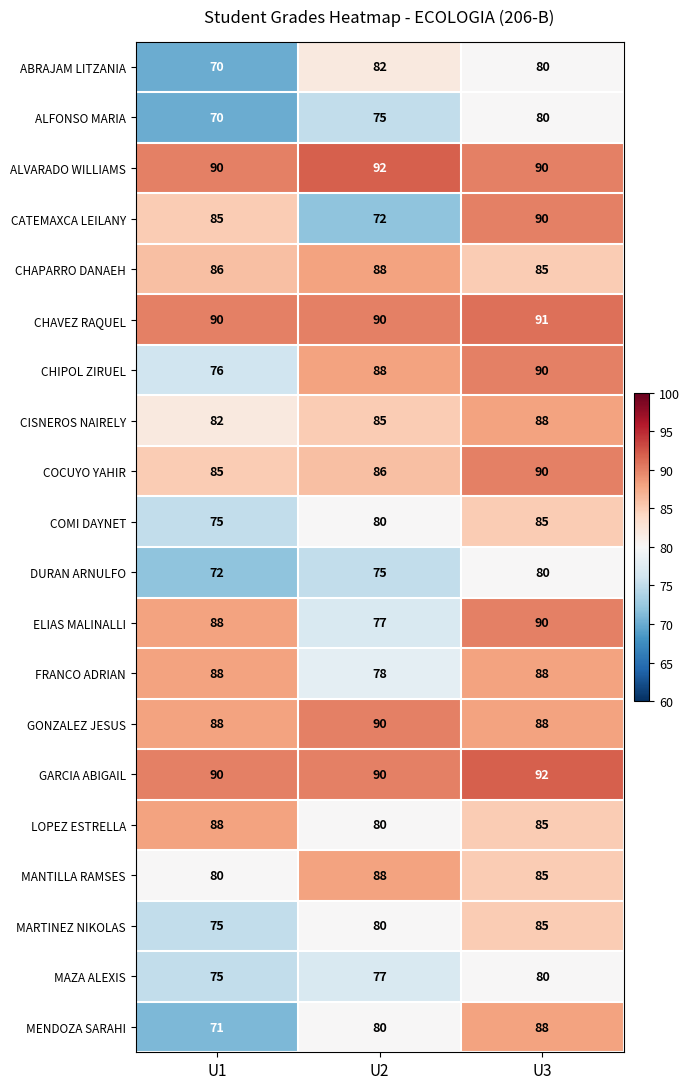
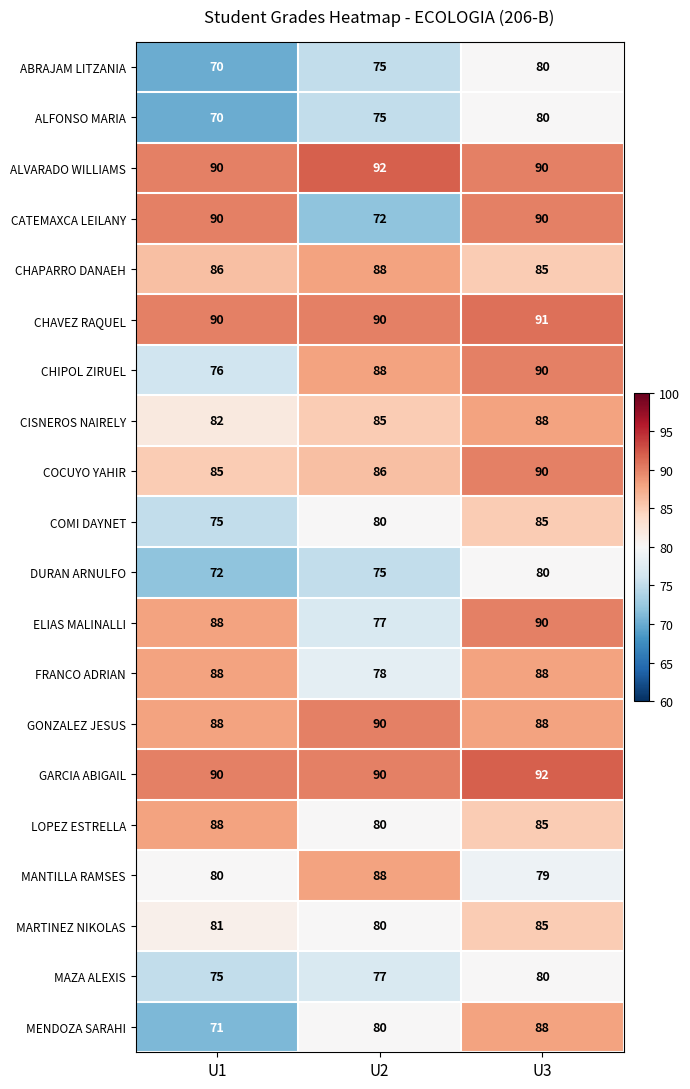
ABRAJAM LITZANIA, U2: 82 -> 75
CATEMAXCA LEILANY, U1: 85 -> 90
MANTILLA RAMSES, U3: 85 -> 79
MARTINEZ NIKOLAS, U1: 75 -> 81
